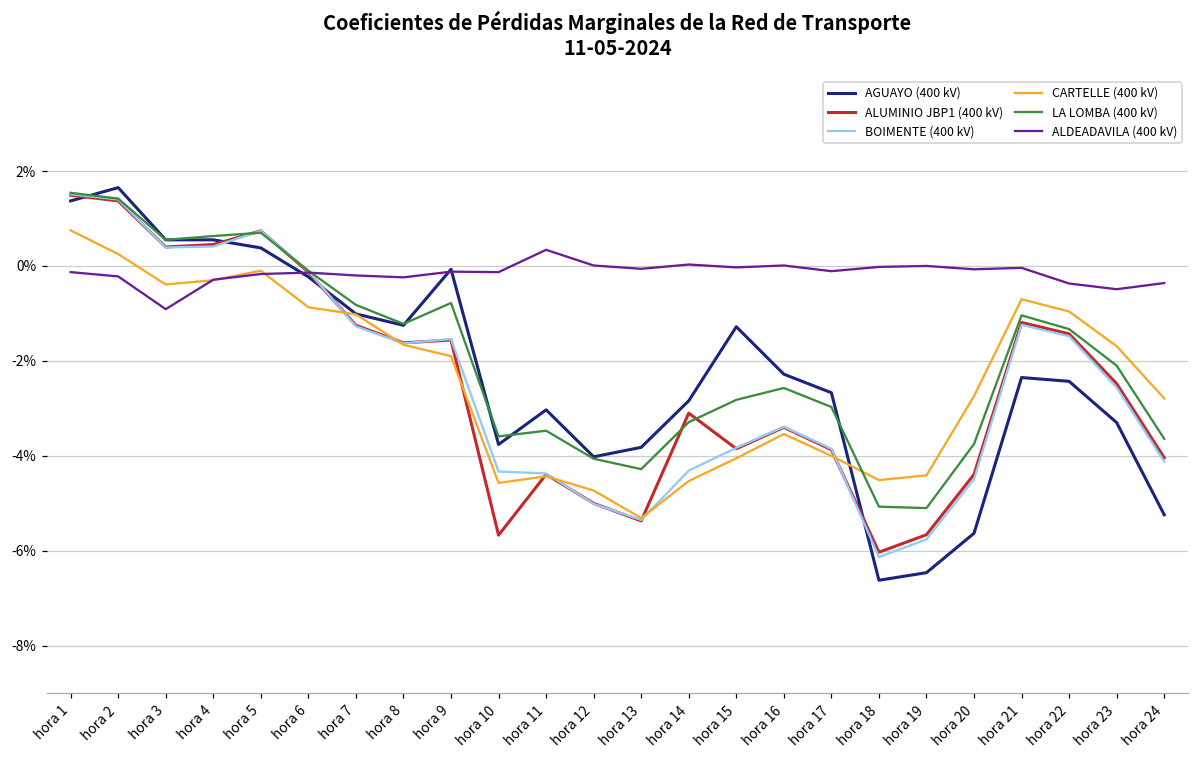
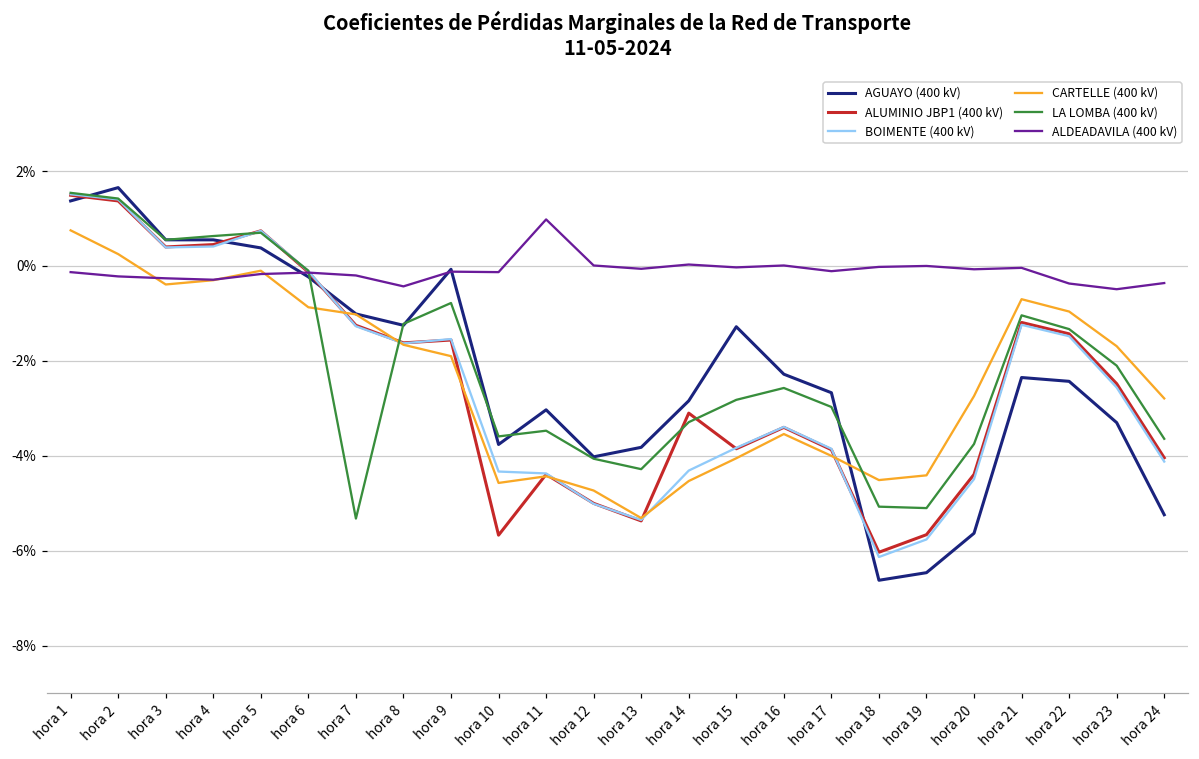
ALDEADAVILA (400 kV), hora 3: -0.9% -> -0.3%
LA LOMBA (400 kV), hora 7: -0.8% -> -5.3%
ALDEADAVILA (400 kV), hora 8: -0.2% -> -0.4%
ALDEADAVILA (400 kV), hora 11: 0.3% -> 1.0%
